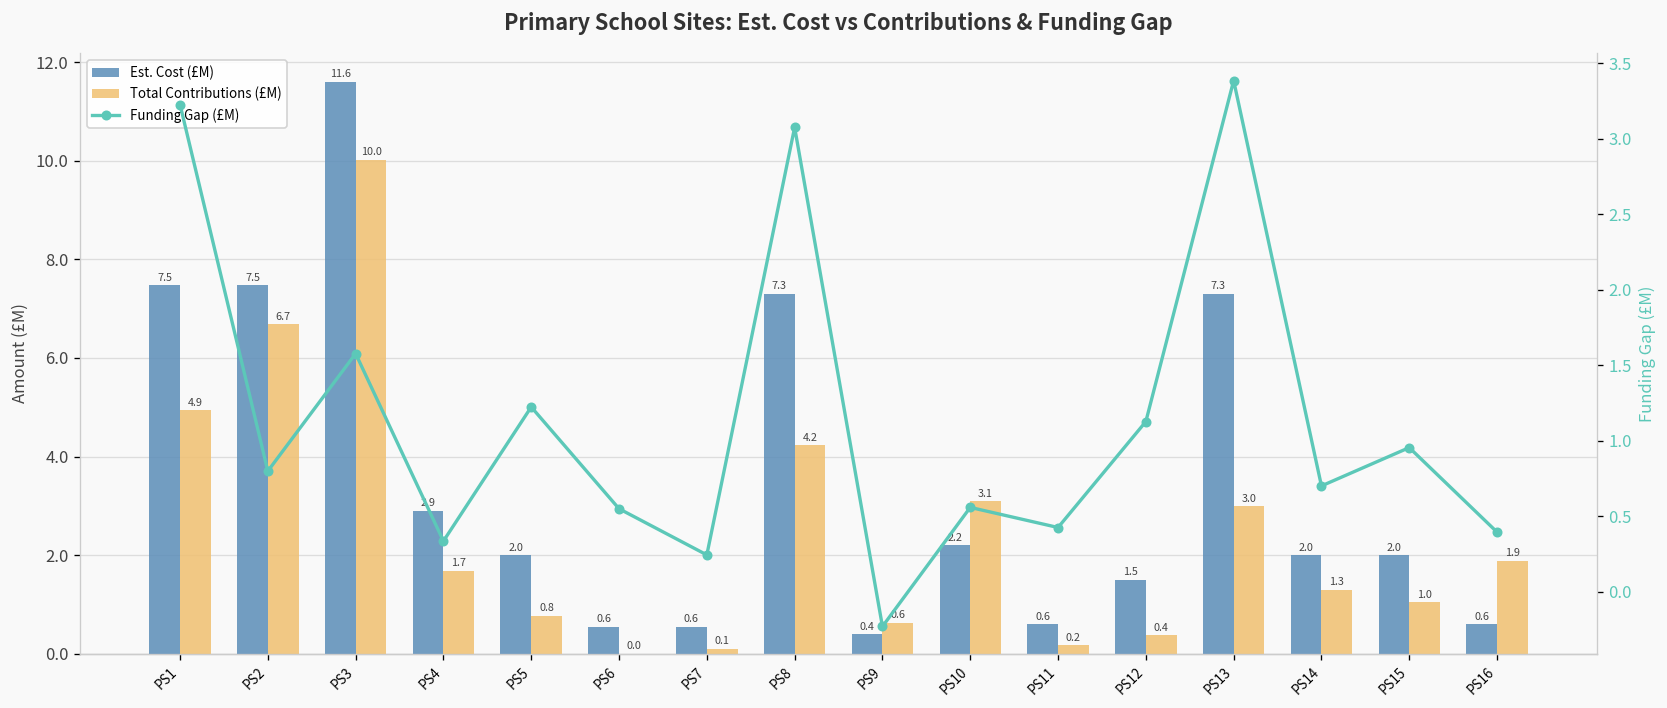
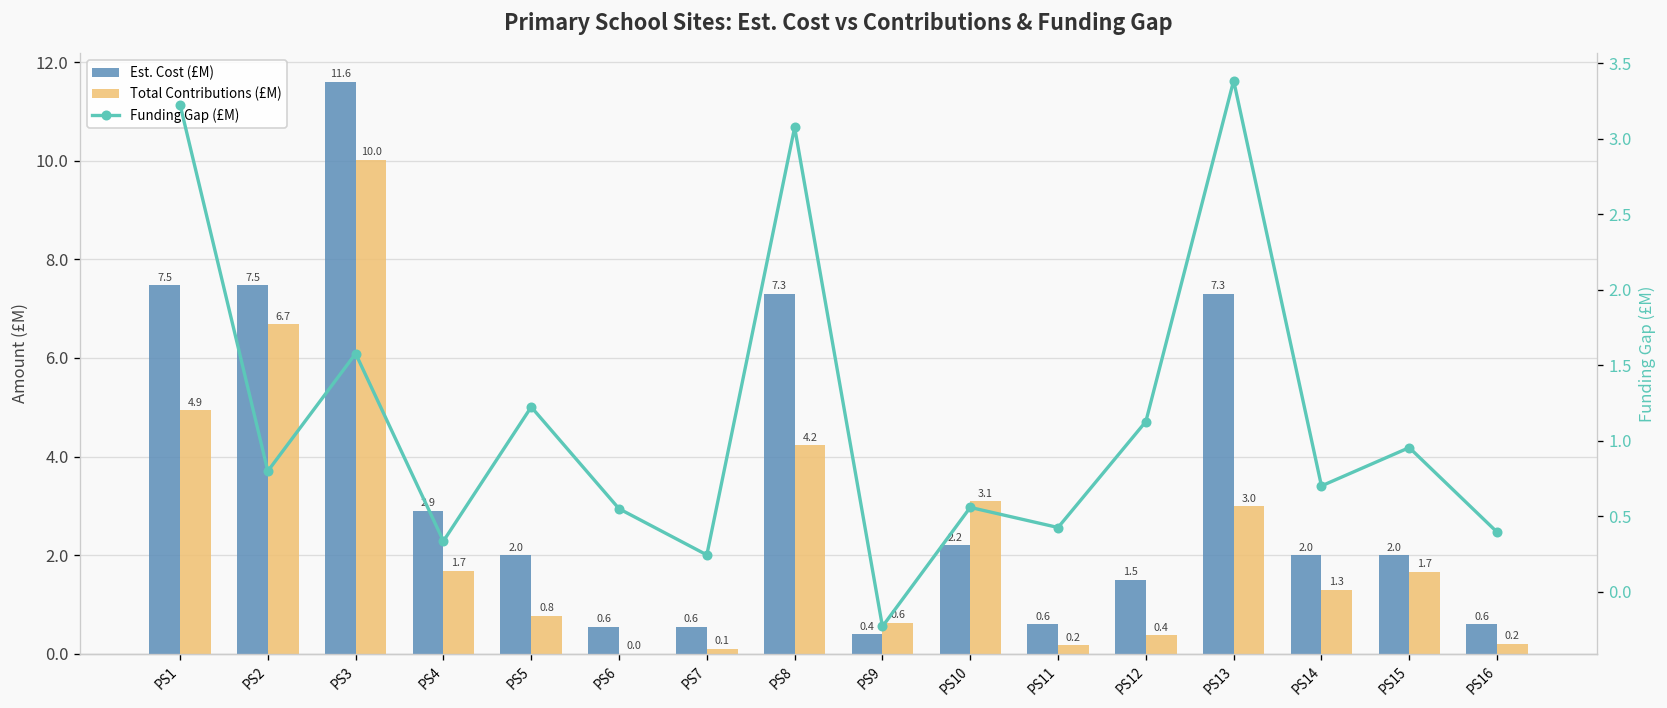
Total Contributions (£M), PS15: 1.0 -> 1.7
Total Contributions (£M), PS16: 1.9 -> 0.2
